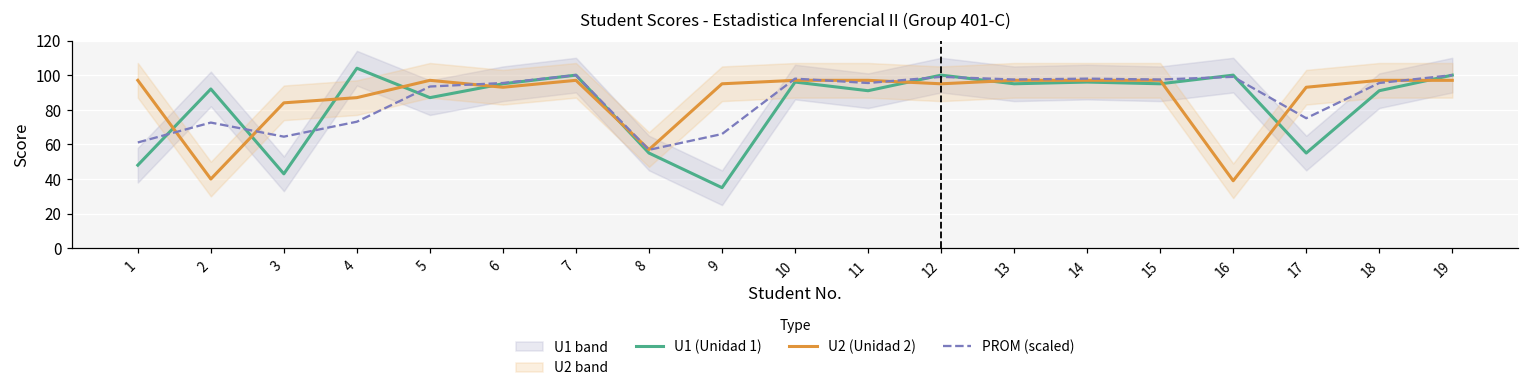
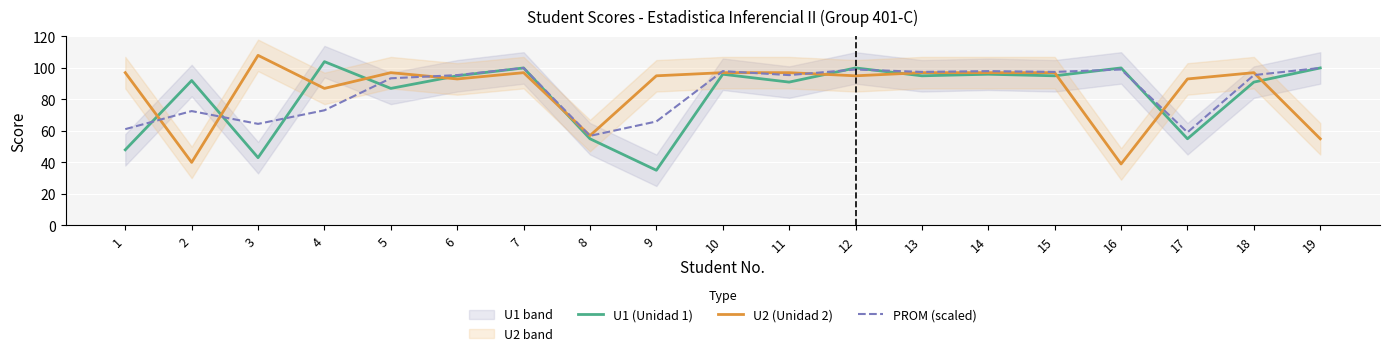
U2 (Unidad 2), 3: 84 -> 108
PROM (scaled), 17: 75 -> 59
U2 (Unidad 2), 19: 97 -> 55
